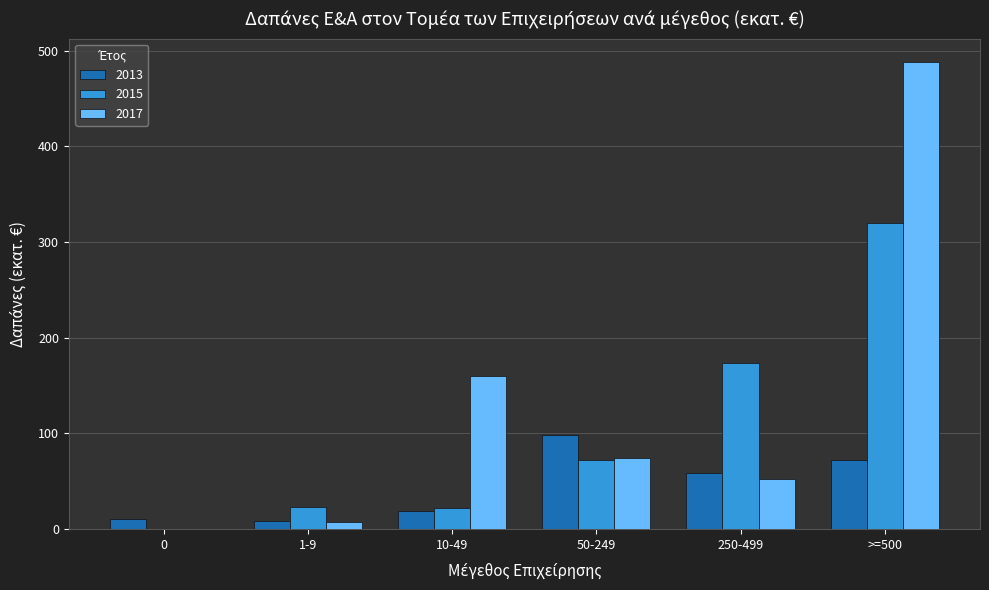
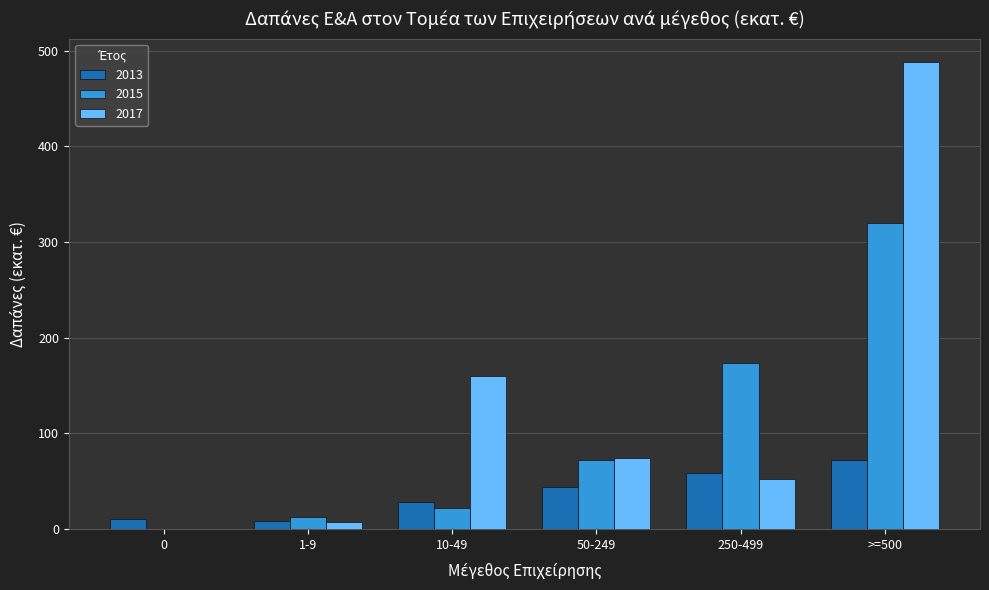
2015, 1-9: 20 -> 10
2013, 10-49: 20 -> 30
2013, 50-249: 100 -> 40
